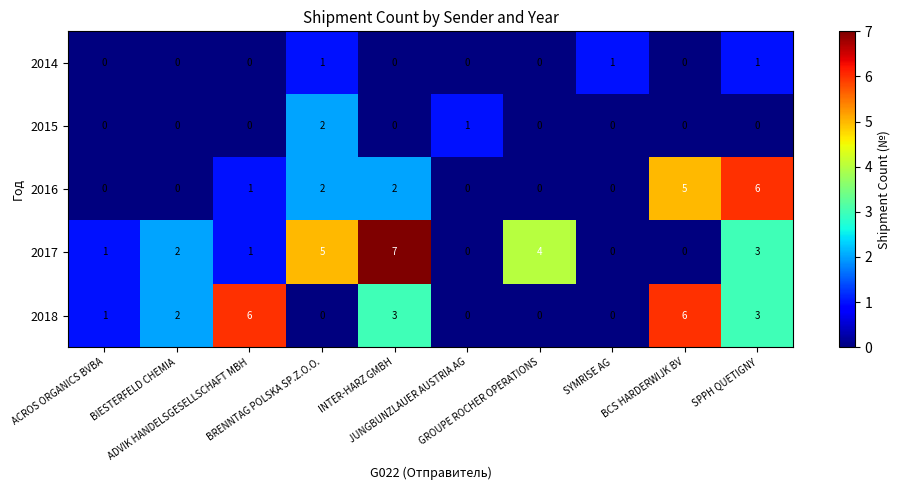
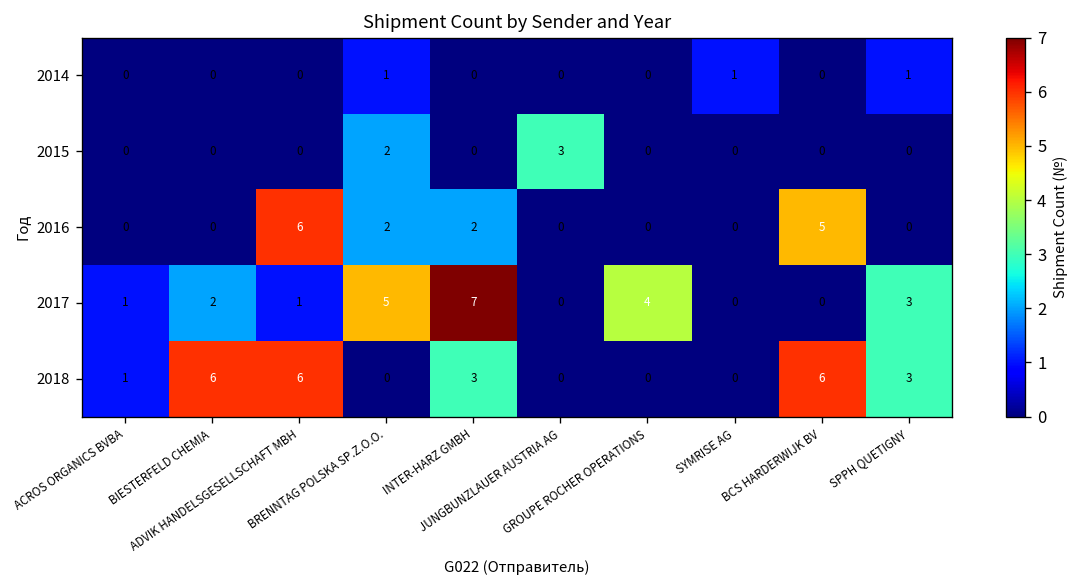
2015, JUNGBUNZLAUER AUSTRIA AG: 1 -> 3
2016, ADVIK HANDELSGESELLSCHAFT MBH: 1 -> 6
2016, SPPH QUETIGNY: 6 -> 0
2018, BIESTERFELD CHEMIA: 2 -> 6
